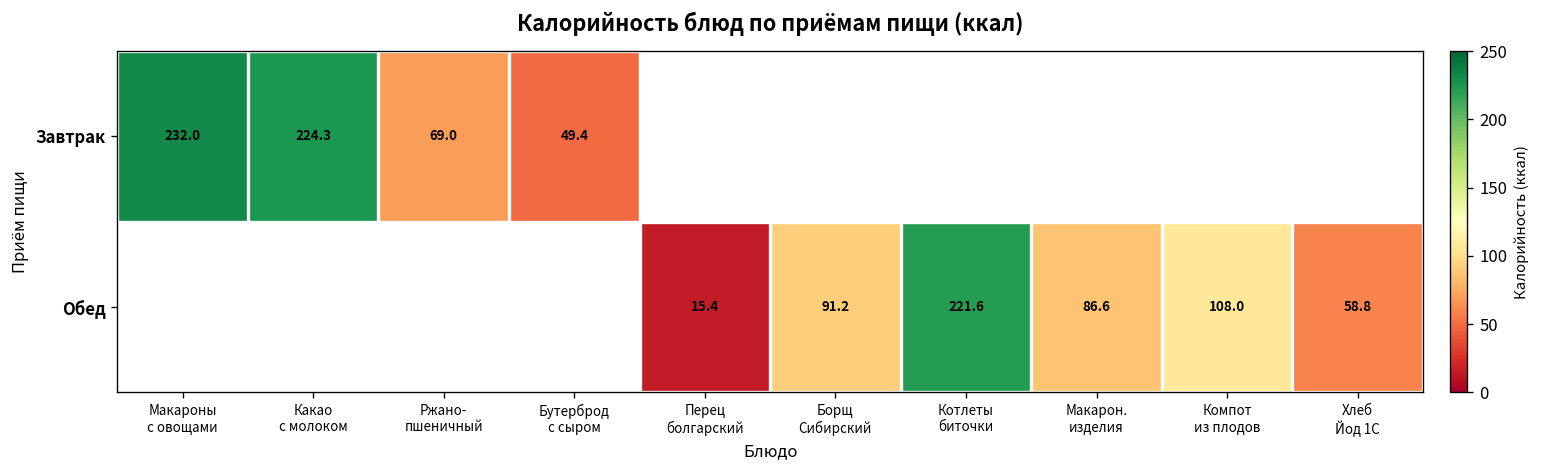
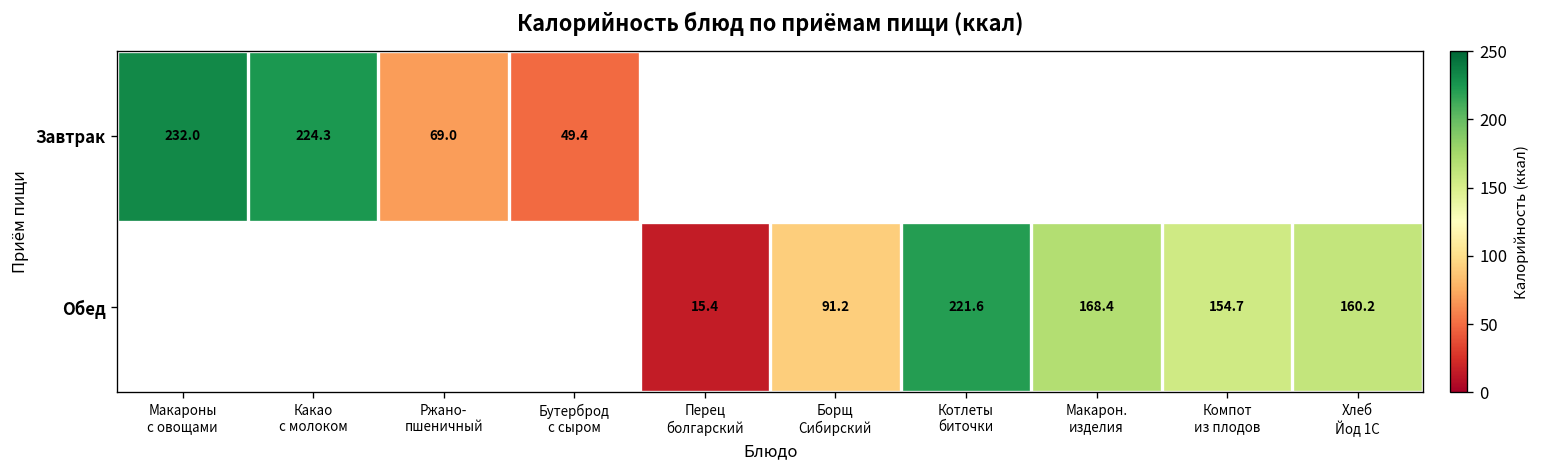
Обед, Макарон. изделия: 86.6 -> 168.4
Обед, Компот из плодов: 108.0 -> 154.7
Обед, Хлеб Йод 1С: 58.8 -> 160.2
